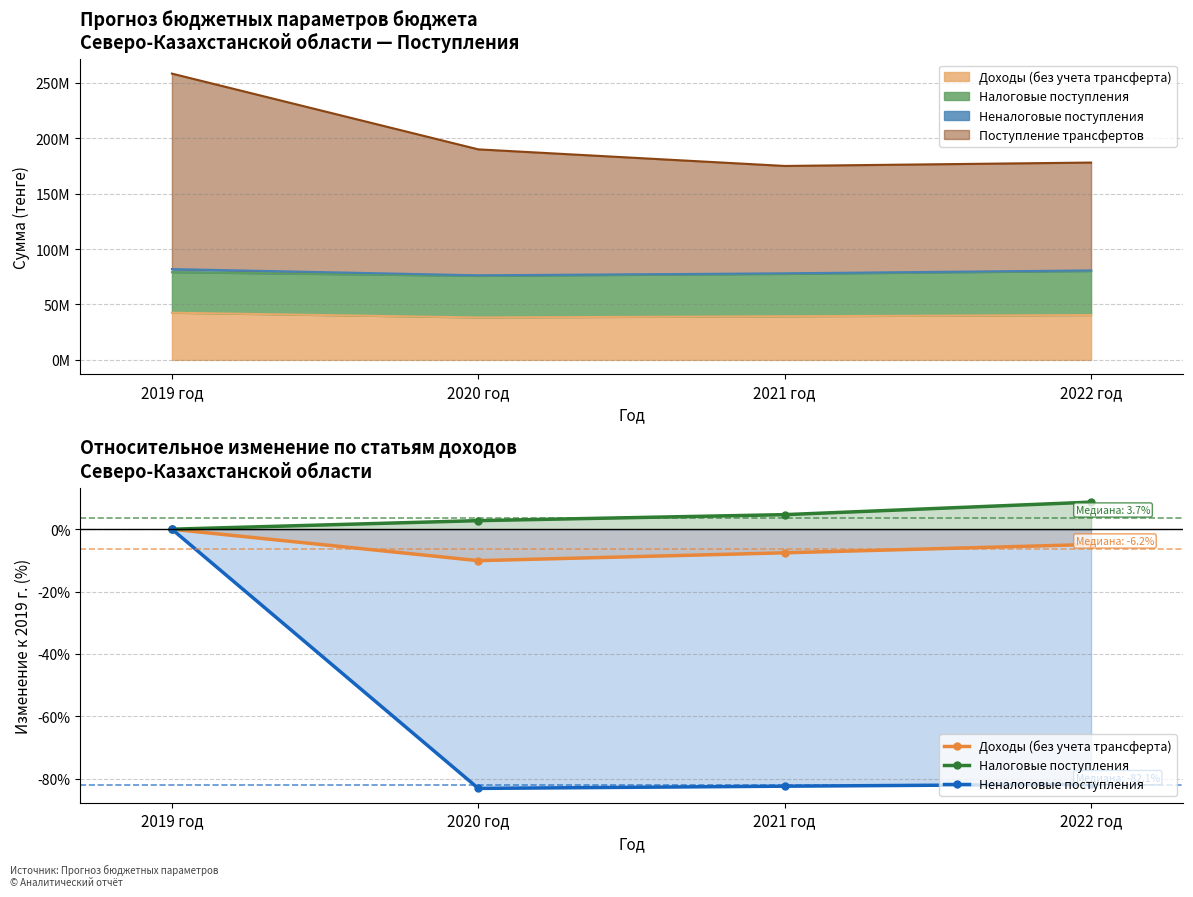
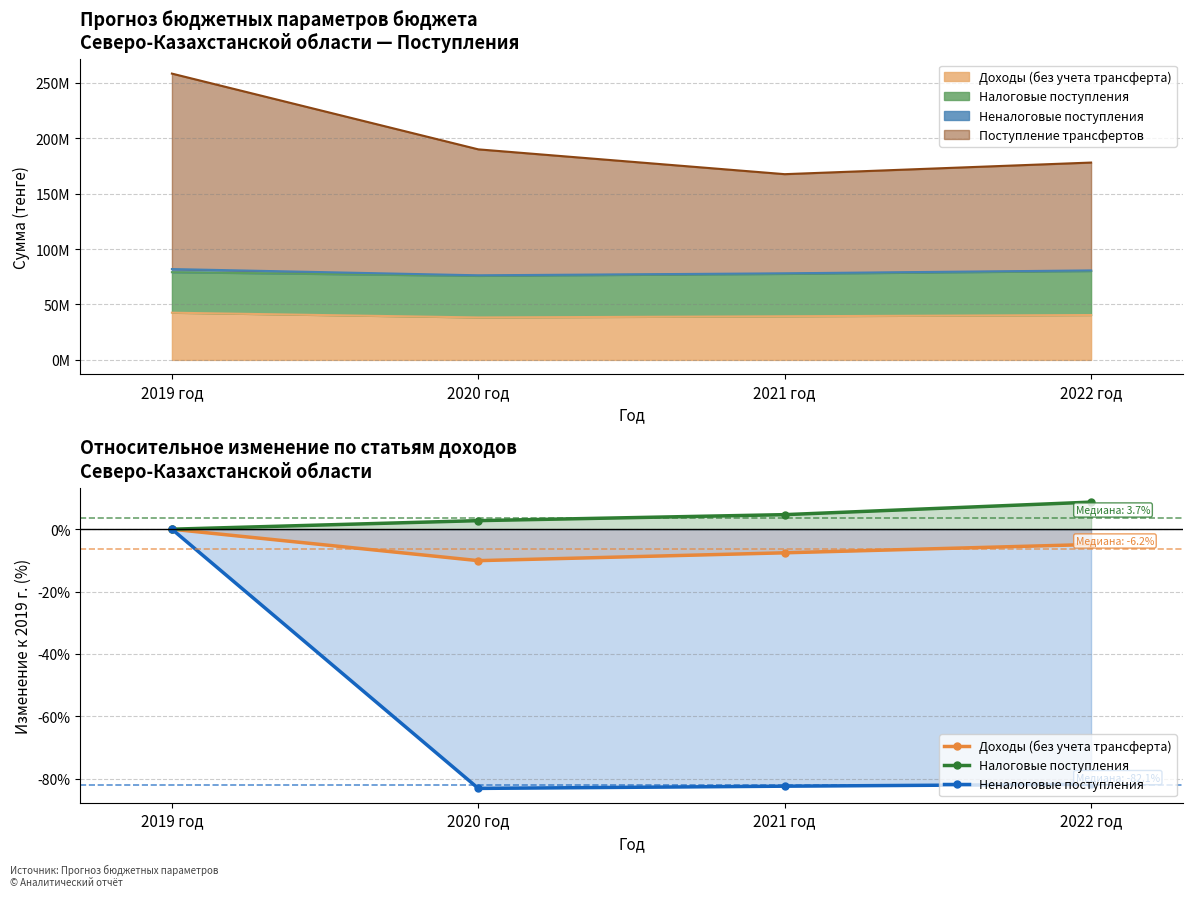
Прогноз бюджетных параметров бюджета Северо-Казахстанской области — Поступления, Поступление трансфертов, 2021 год: 97000000 -> 89000000
